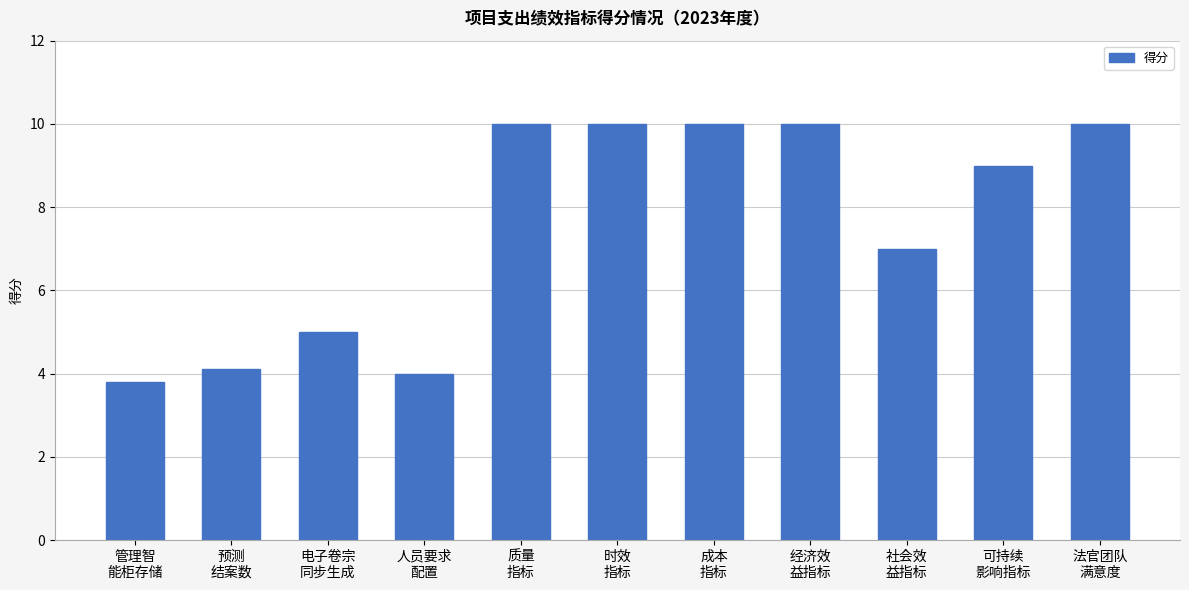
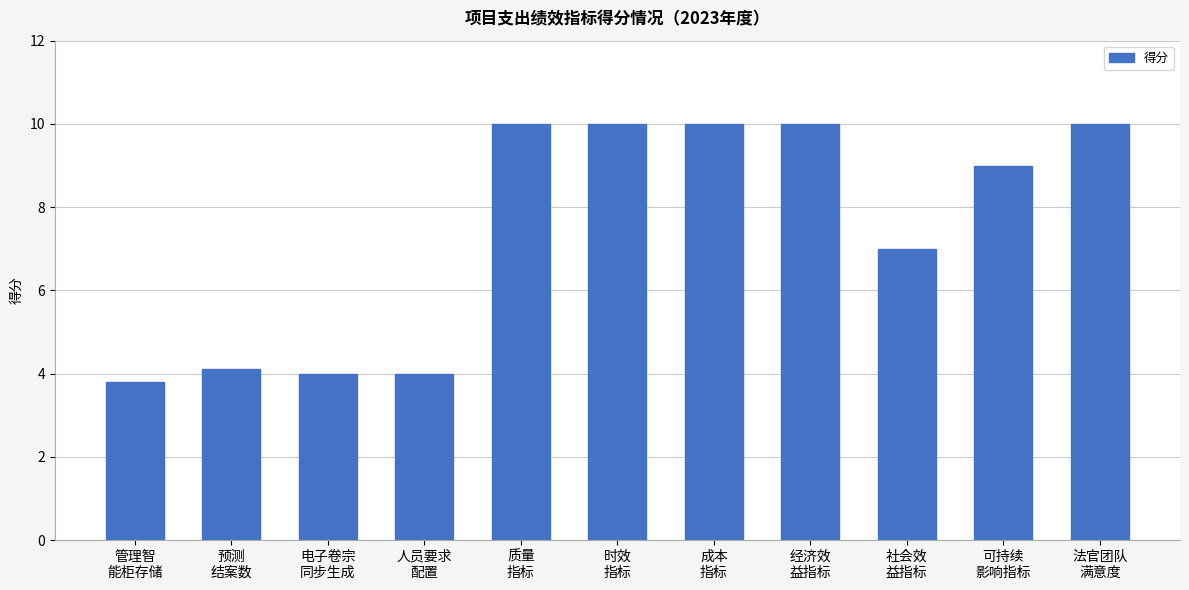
电子卷宗 同步生成: 5 -> 4
